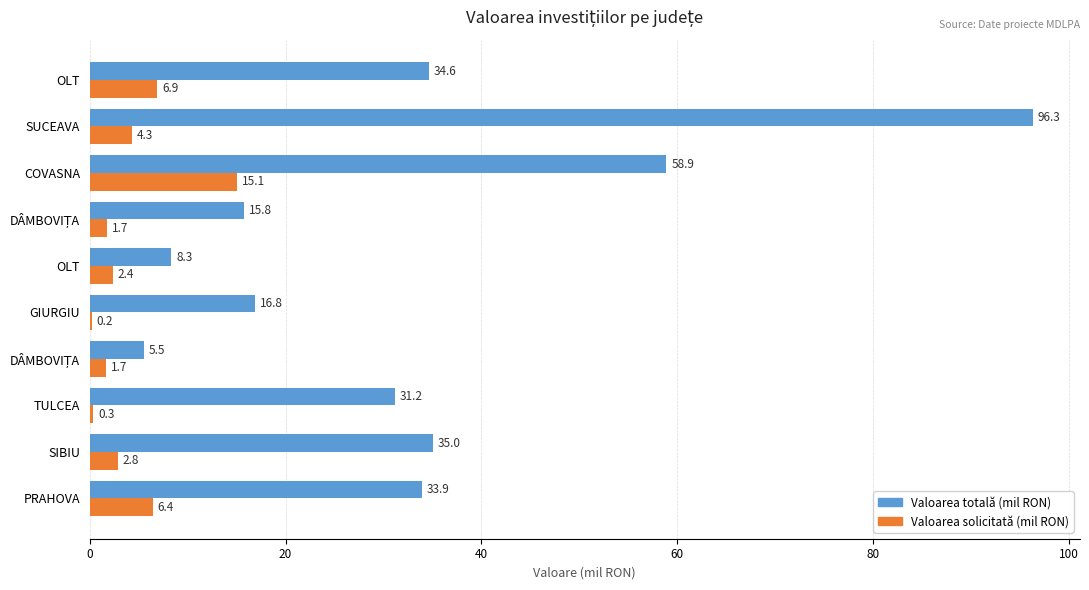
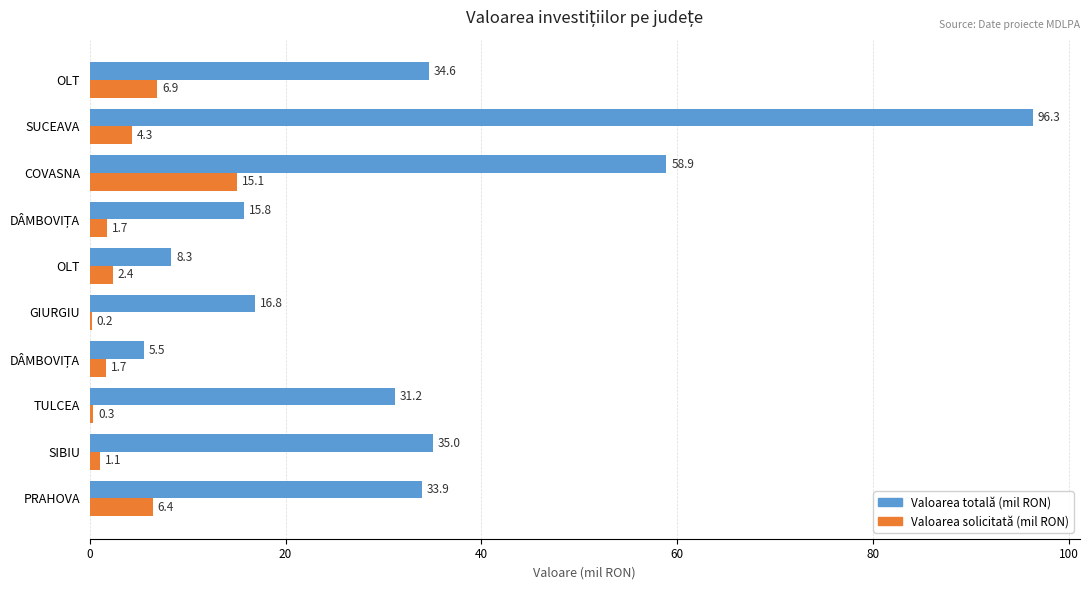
Valoarea solicitată (mil RON), SIBIU: 2.8 -> 1.1
